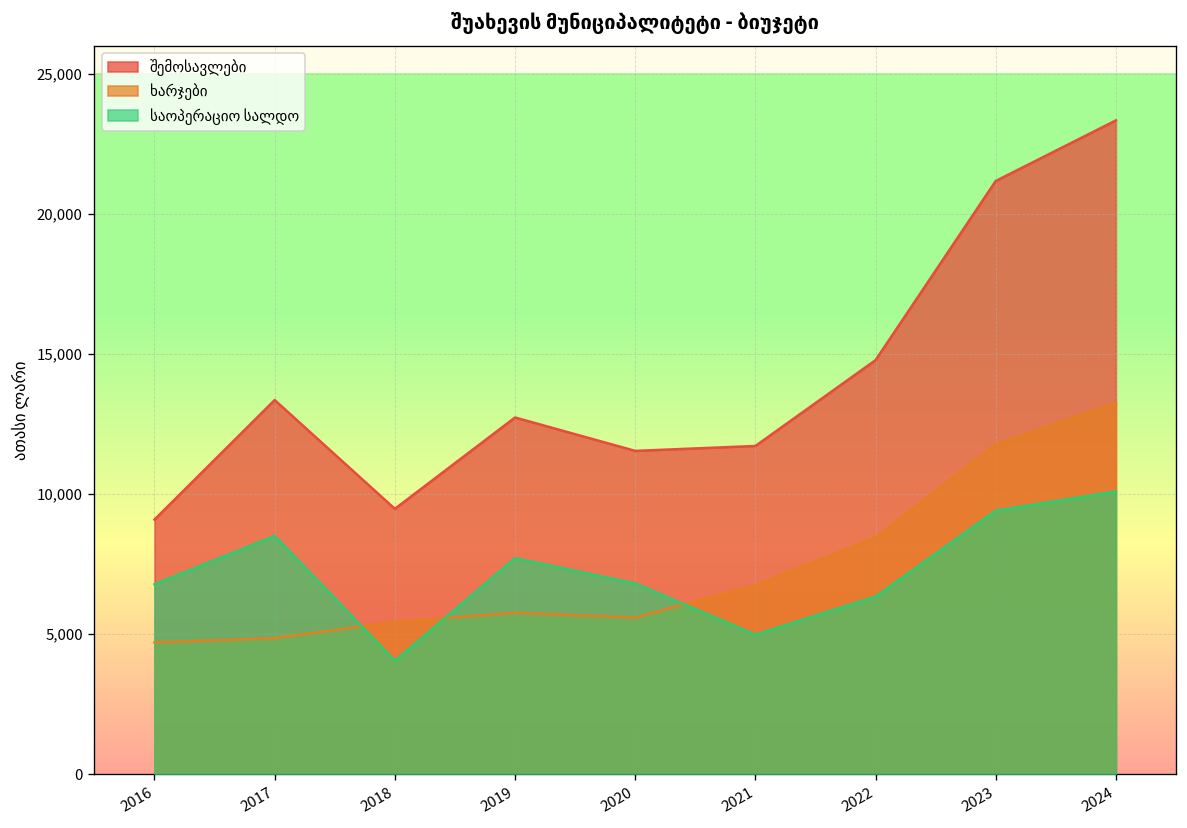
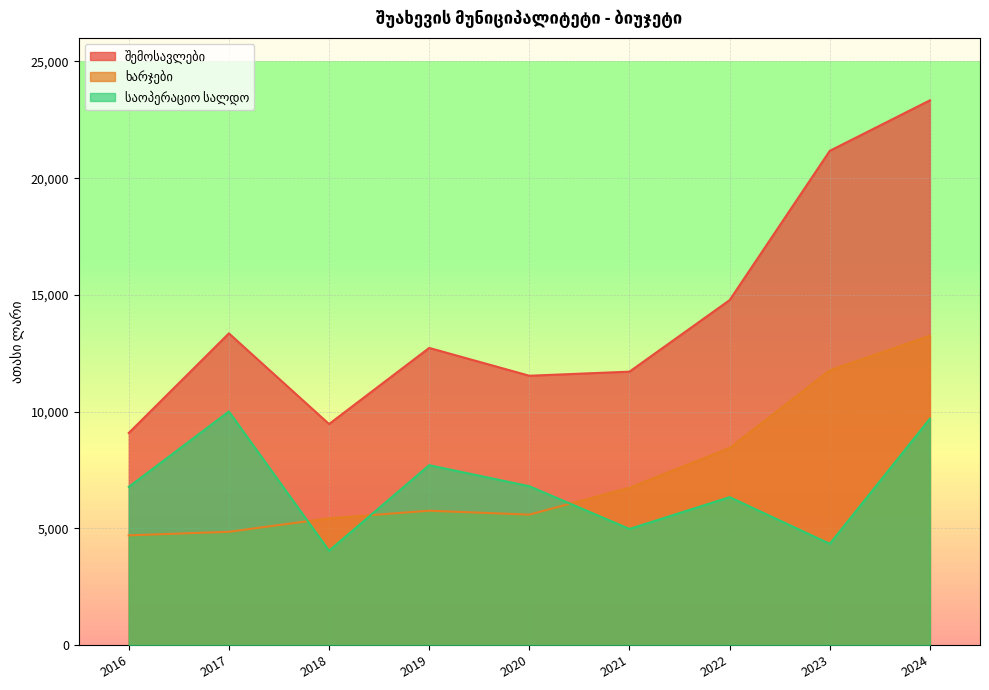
საოპერაციო სალდო, 2017: 8,500 -> 10,000
საოპერაციო სალდო, 2023: 9,400 -> 4,300
საოპერაციო სალდო, 2024: 10,100 -> 9,700
